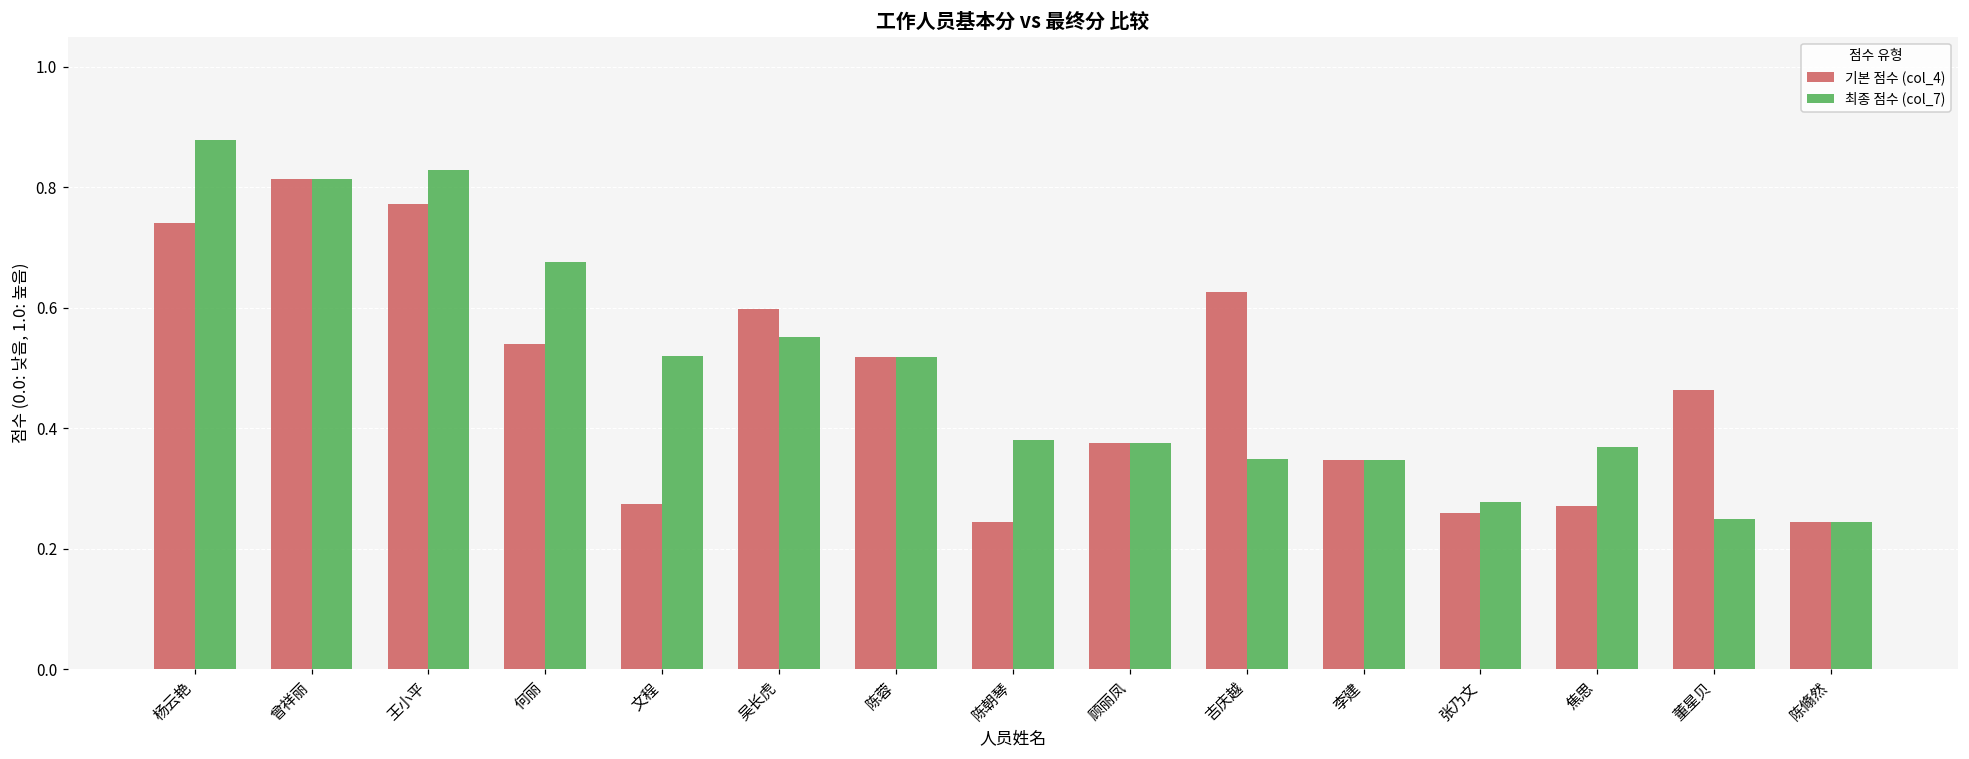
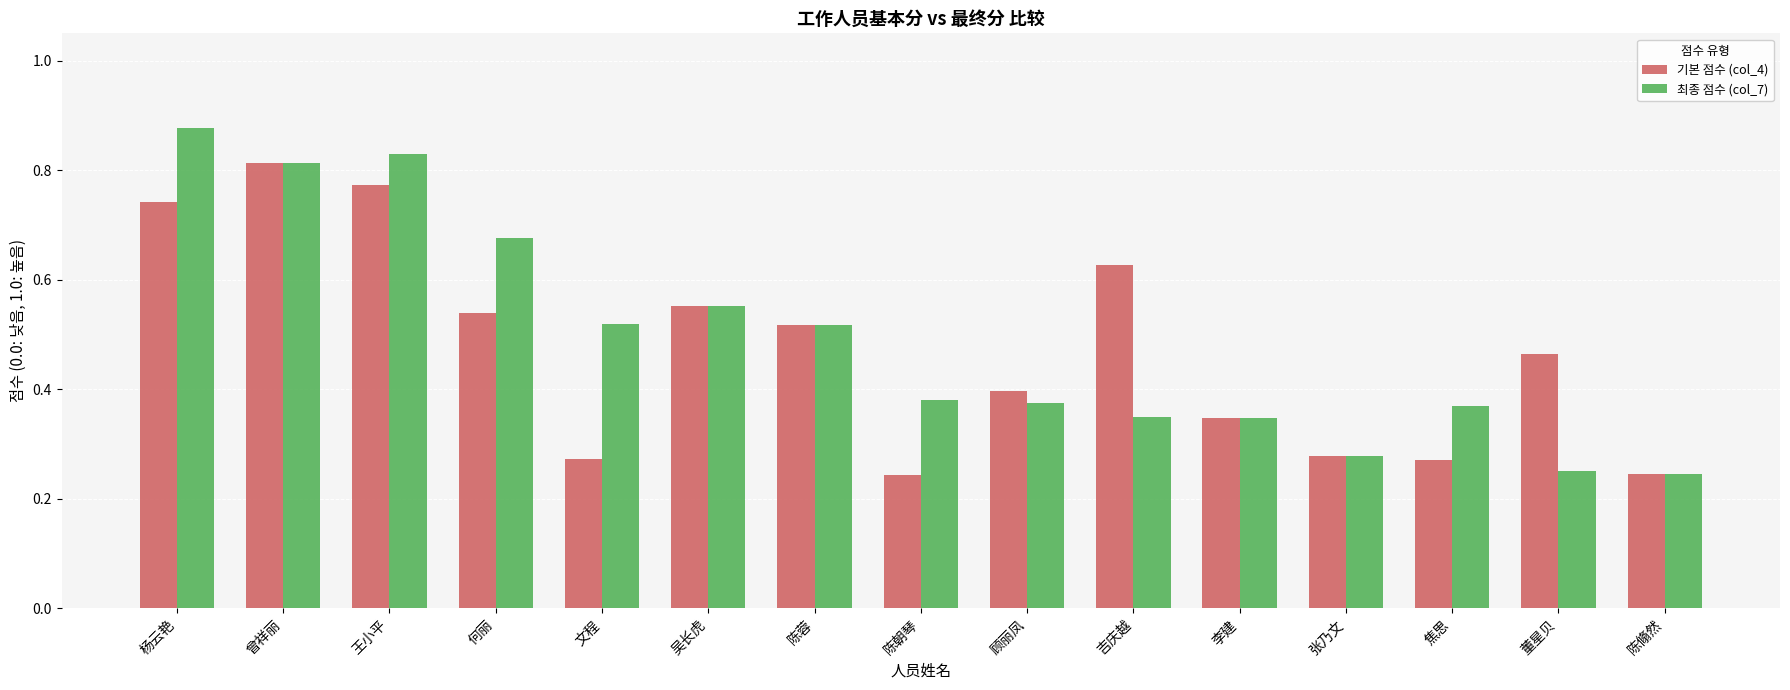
기본 점수 (col_4), 吴长虎: 0.60 -> 0.55
기본 점수 (col_4), 顾丽凤: 0.38 -> 0.40
기본 점수 (col_4), 张乃文: 0.26 -> 0.28
